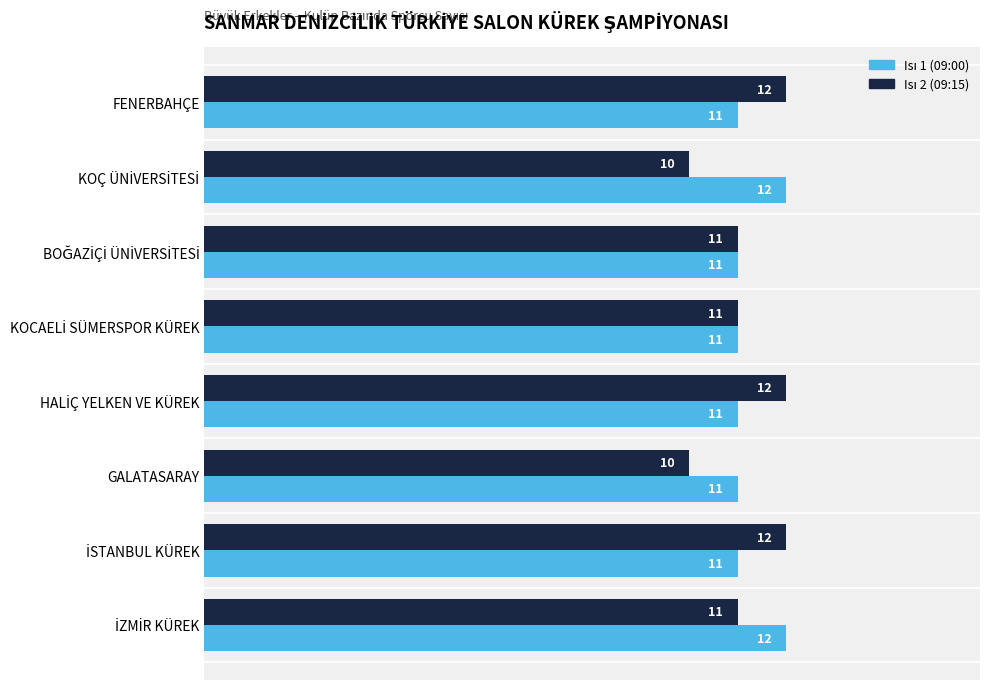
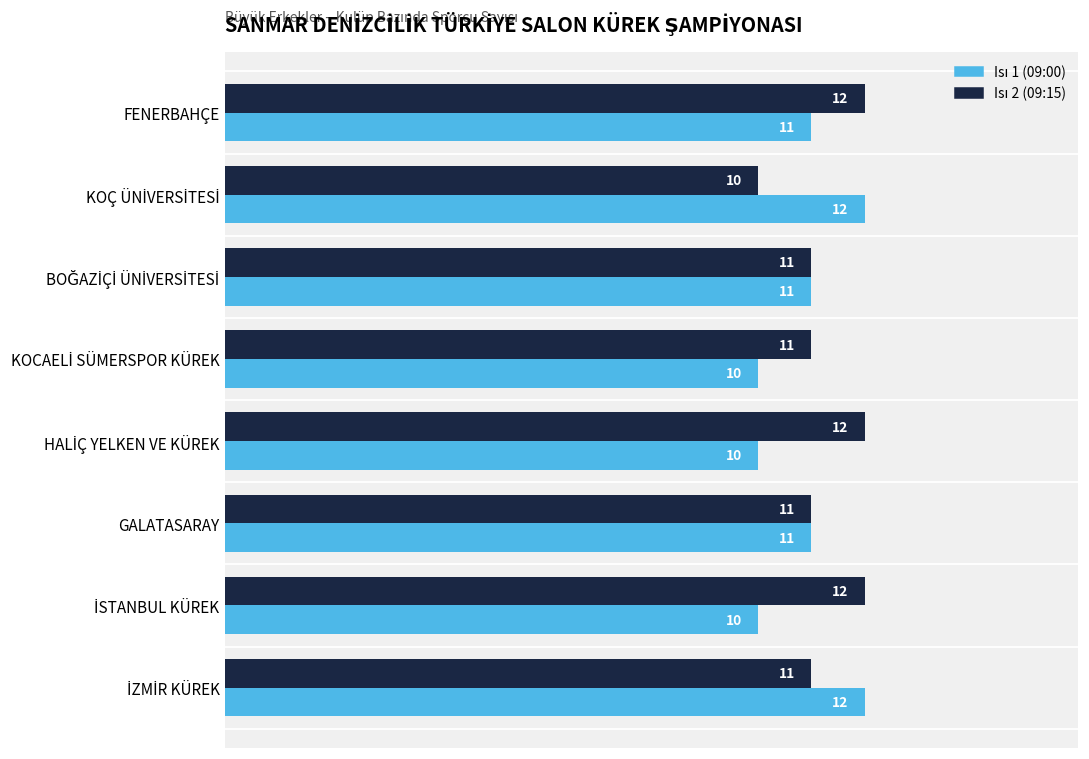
Isı 1 (09:00), KOCAELİ SÜMERSPOR KÜREK: 11 -> 10
Isı 1 (09:00), HALİÇ YELKEN VE KÜREK: 11 -> 10
Isı 2 (09:15), GALATASARAY: 10 -> 11
Isı 1 (09:00), İSTANBUL KÜREK: 11 -> 10
